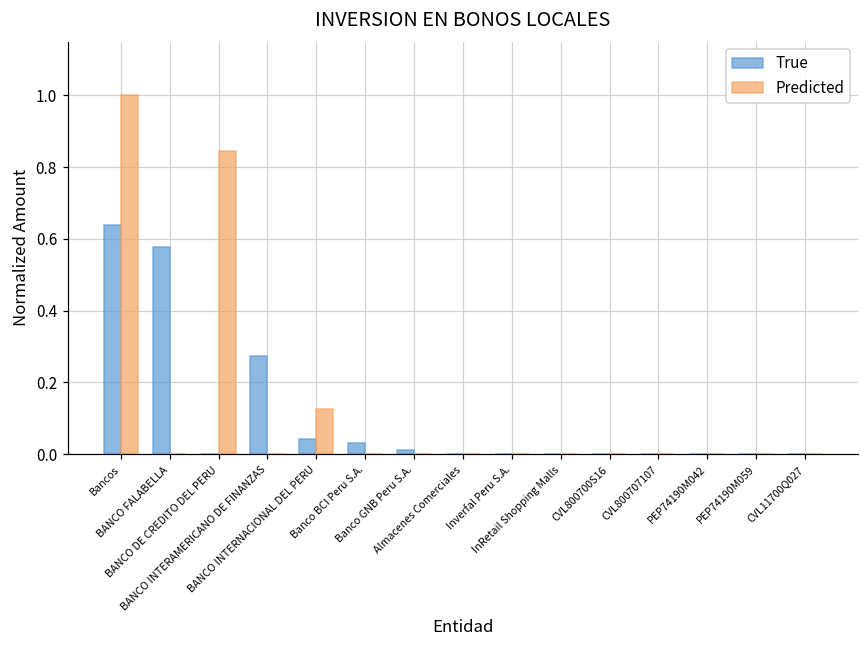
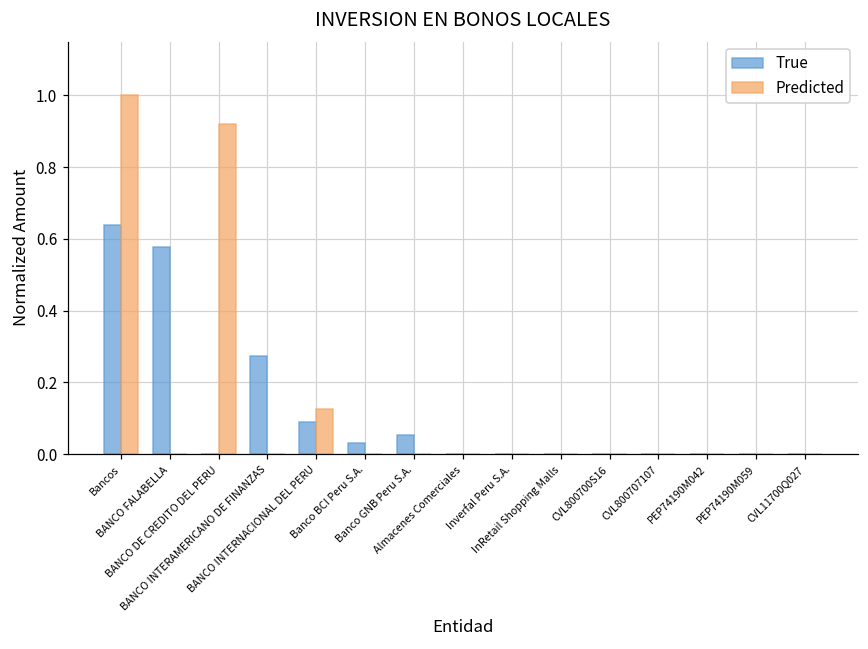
Predicted, BANCO DE CREDITO DEL PERU: 0.84 -> 0.92
True, BANCO INTERNACIONAL DEL PERU: 0.04 -> 0.09
True, Banco GNB Peru S.A.: 0.01 -> 0.05
